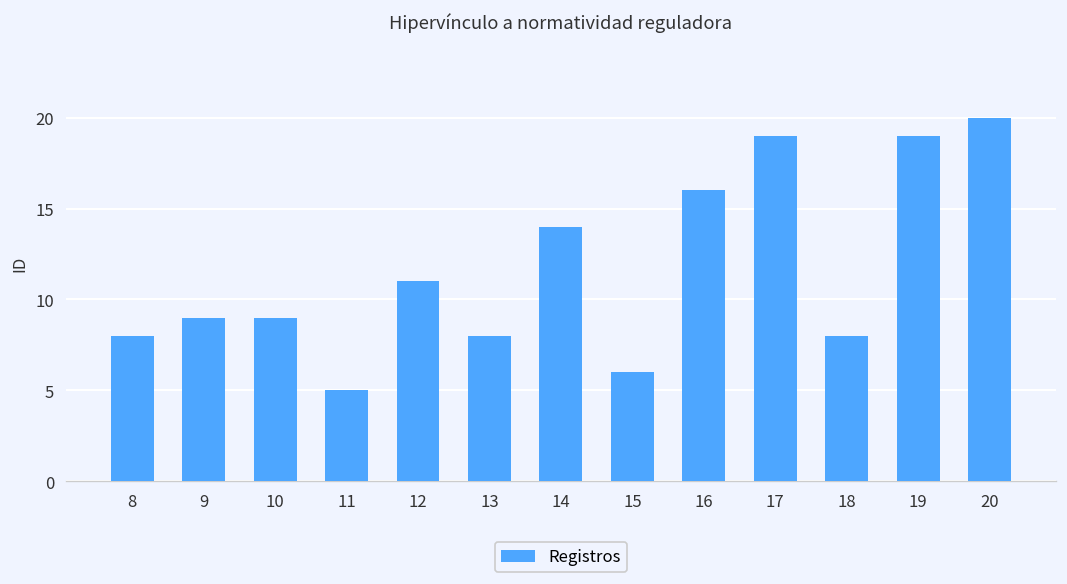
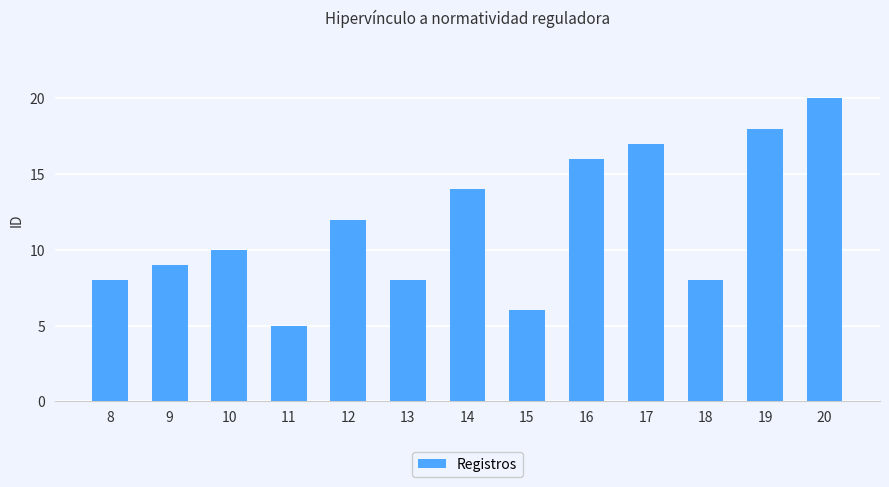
10: 9 -> 10
12: 11 -> 12
17: 19 -> 17
19: 19 -> 18
